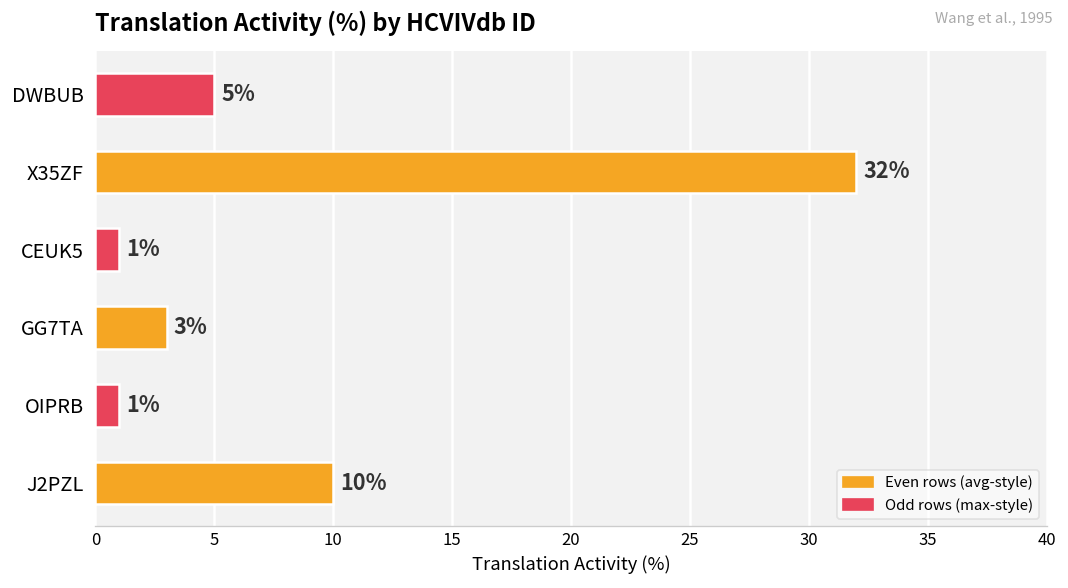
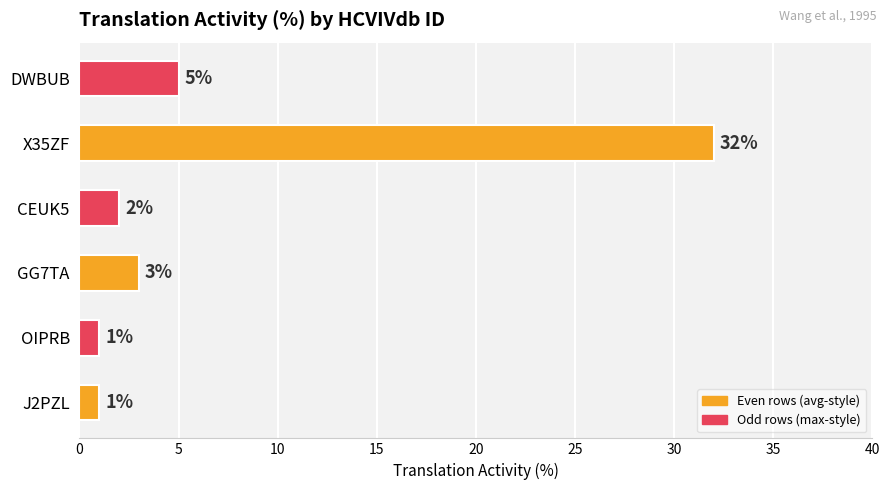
CEUK5: 1% -> 2%
J2PZL: 10% -> 1%
